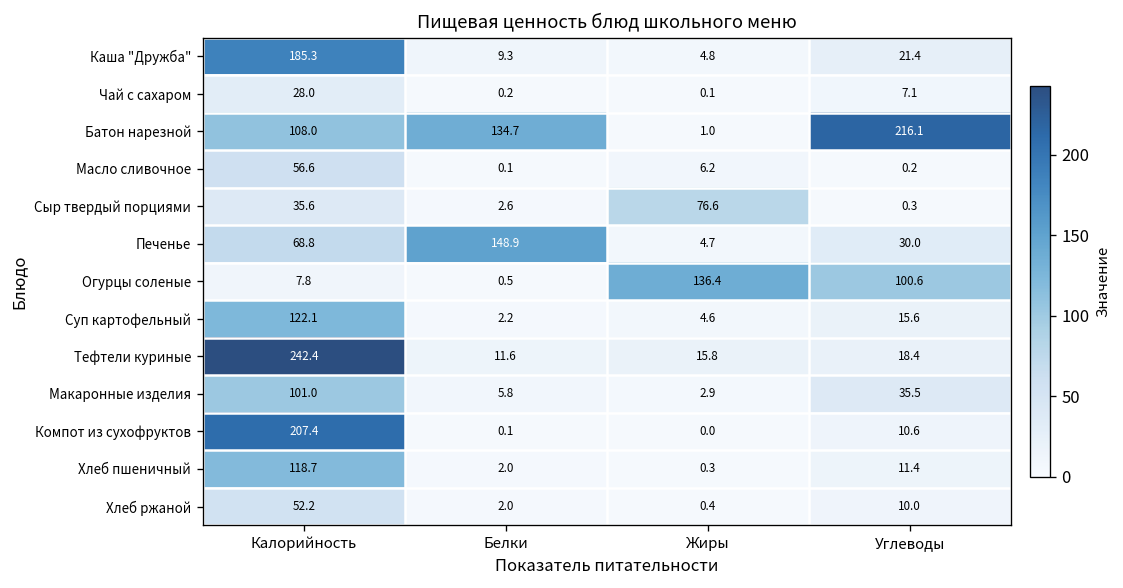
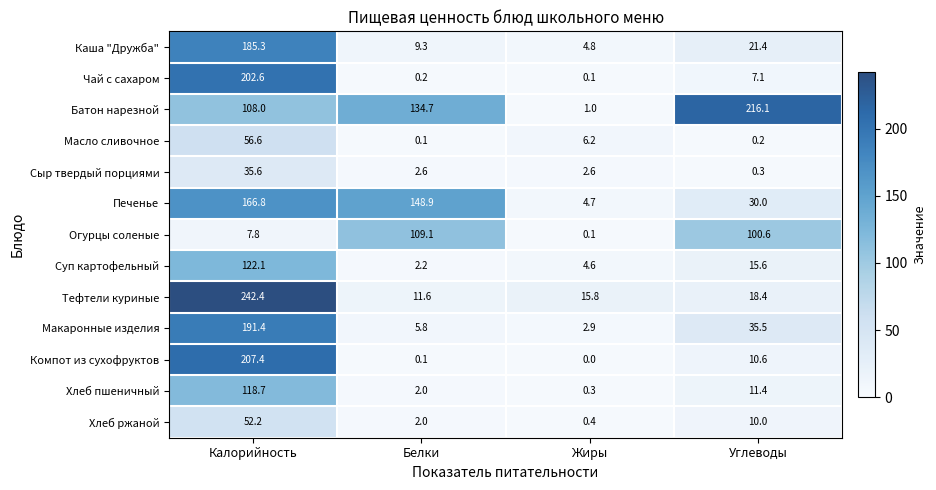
Чай с сахаром, Калорийность: 28.0 -> 202.6
Сыр твердый порциями, Жиры: 76.6 -> 2.6
Печенье, Калорийность: 68.8 -> 166.8
Огурцы соленые, Белки: 0.5 -> 109.1
Огурцы соленые, Жиры: 136.4 -> 0.1
Макаронные изделия, Калорийность: 101.0 -> 191.4
